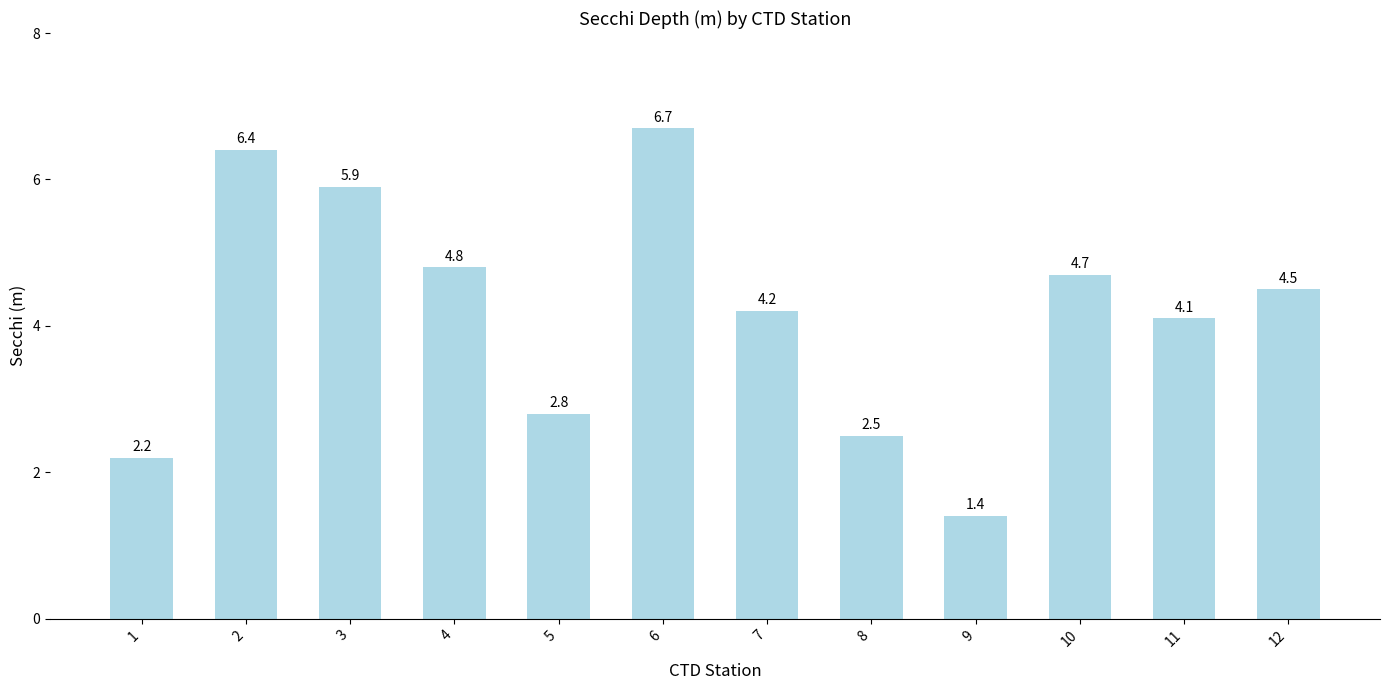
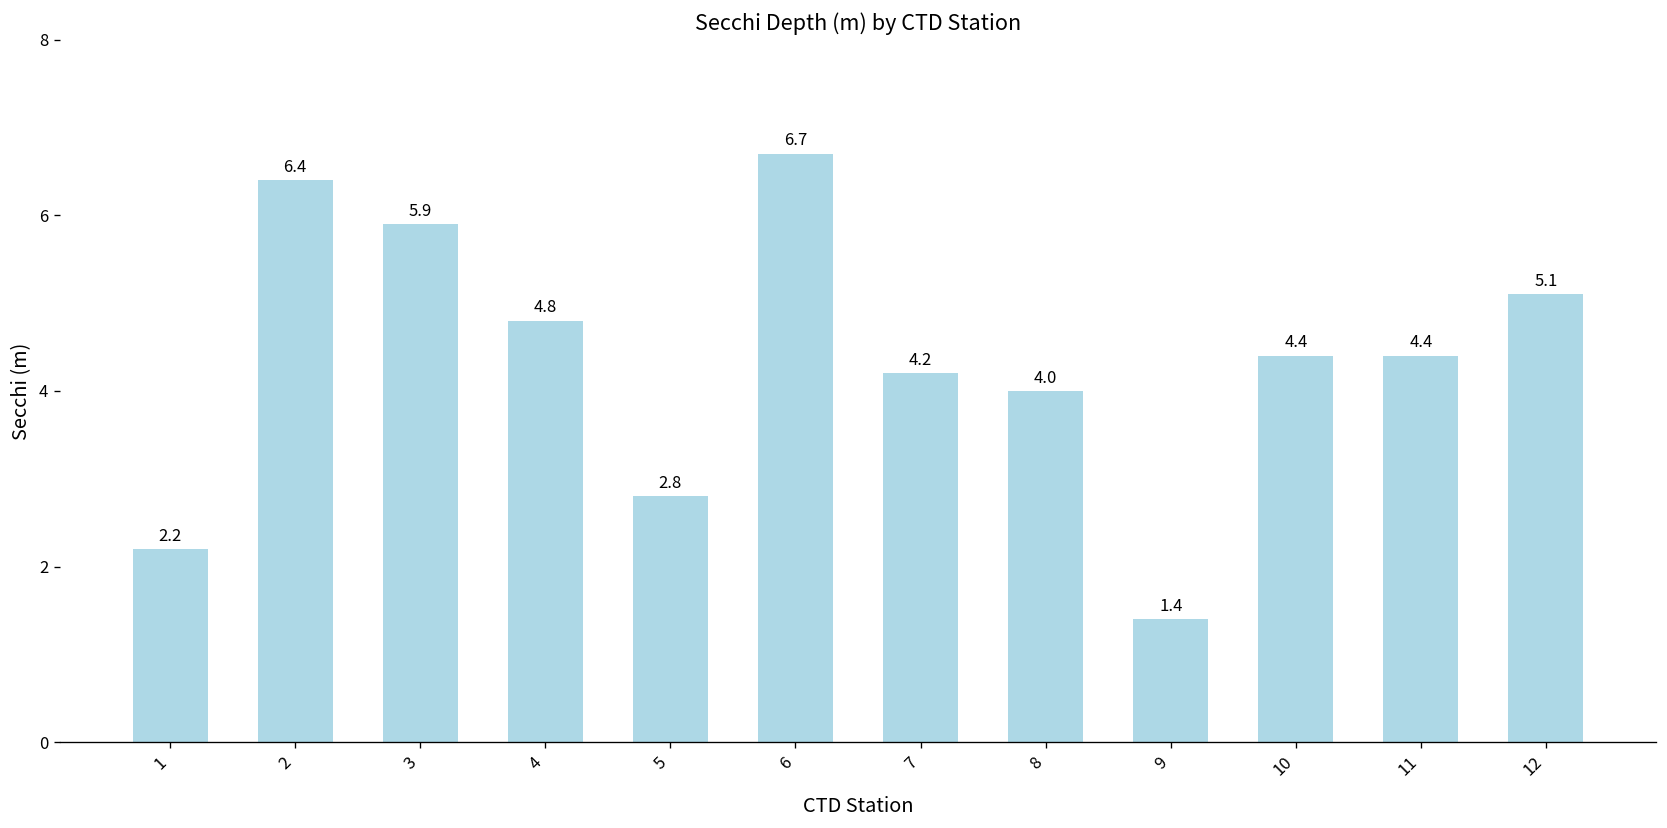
8: 2.5 -> 4.0
10: 4.7 -> 4.4
11: 4.1 -> 4.4
12: 4.5 -> 5.1
